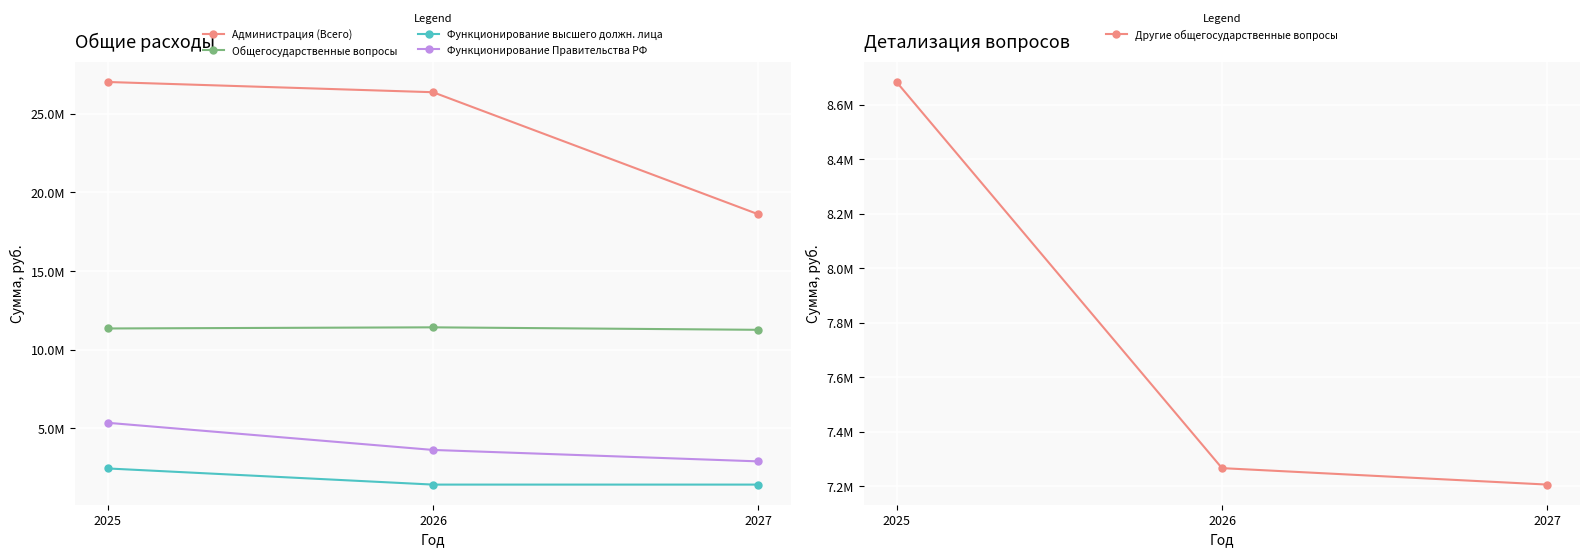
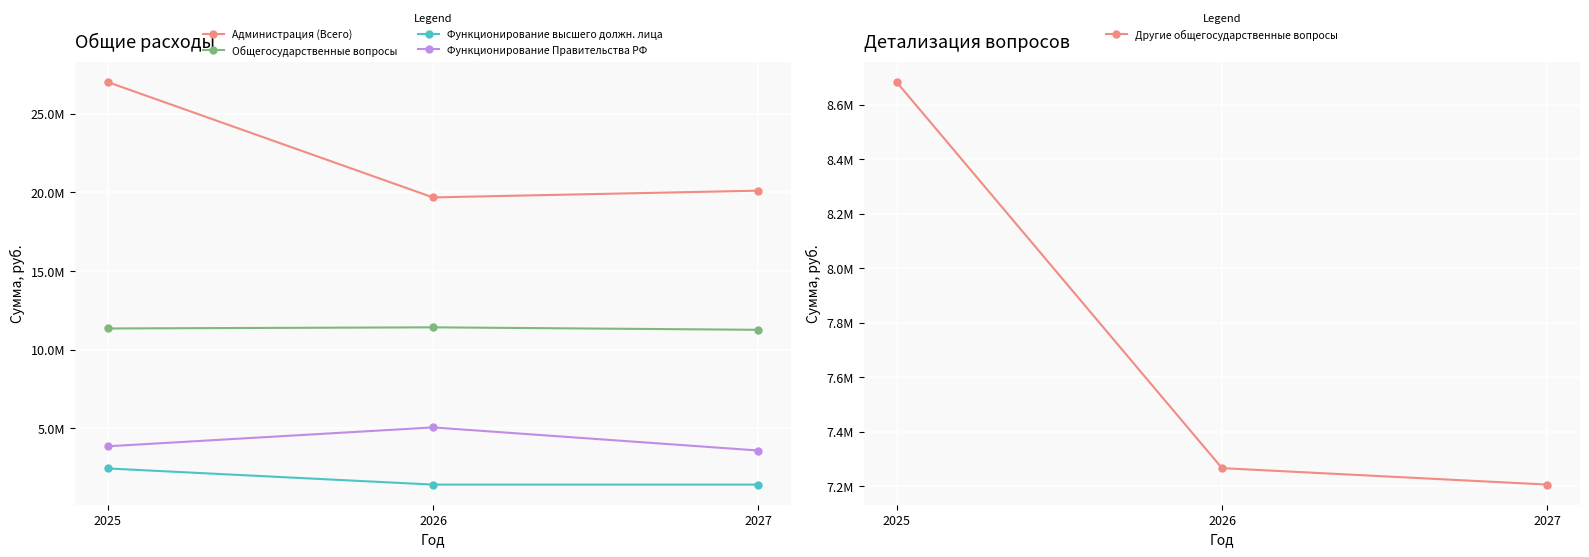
Общие расходы, Функционирование Правительства РФ, 2025: 5300000 -> 3800000
Общие расходы, Администрация (Всего), 2026: 26400000 -> 19700000
Общие расходы, Функционирование Правительства РФ, 2026: 3600000 -> 5000000
Общие расходы, Администрация (Всего), 2027: 18600000 -> 20100000
Общие расходы, Функционирование Правительства РФ, 2027: 2900000 -> 3600000
